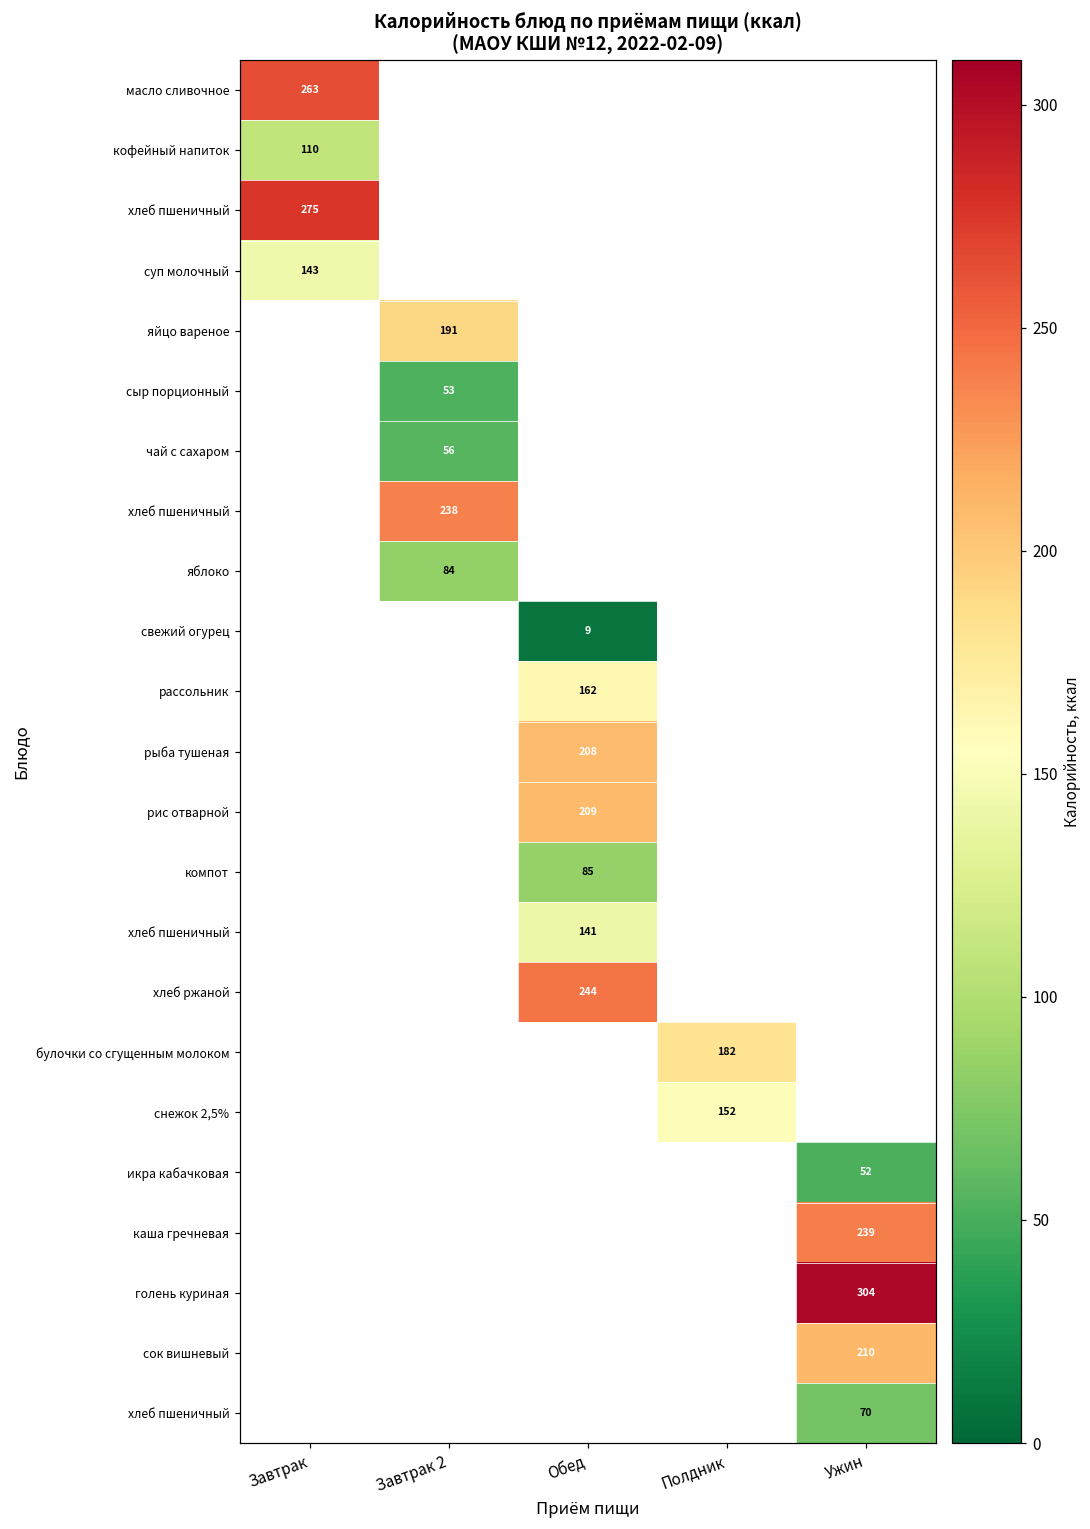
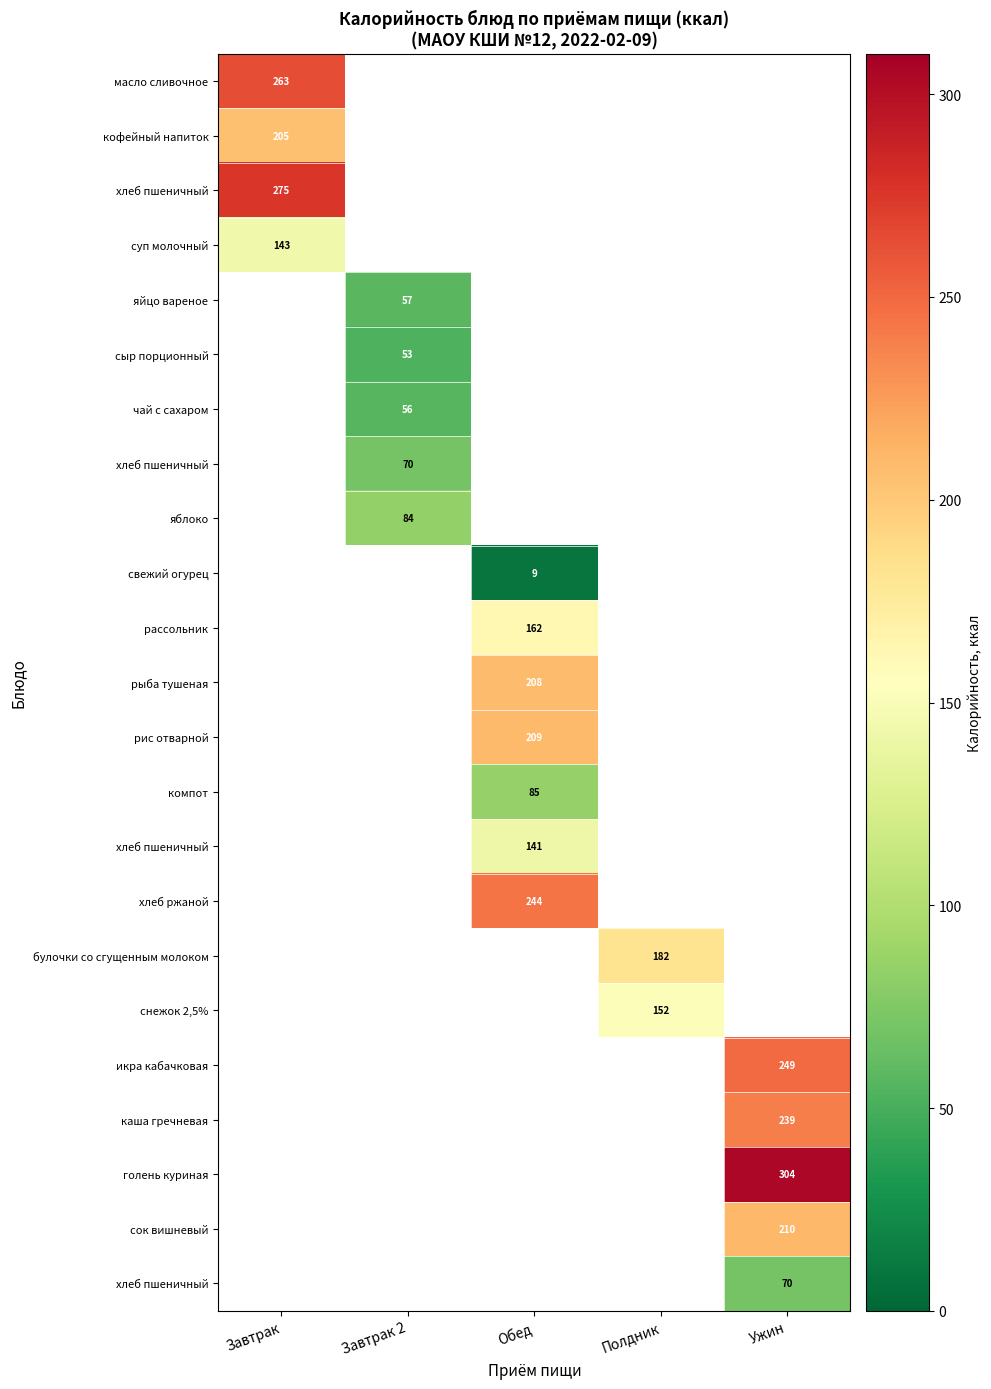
кофейный напиток, Завтрак: 110 -> 205
яйцо вареное, Завтрак 2: 191 -> 57
хлеб пшеничный, Завтрак 2: 238 -> 70
икра кабачковая, Ужин: 52 -> 249
